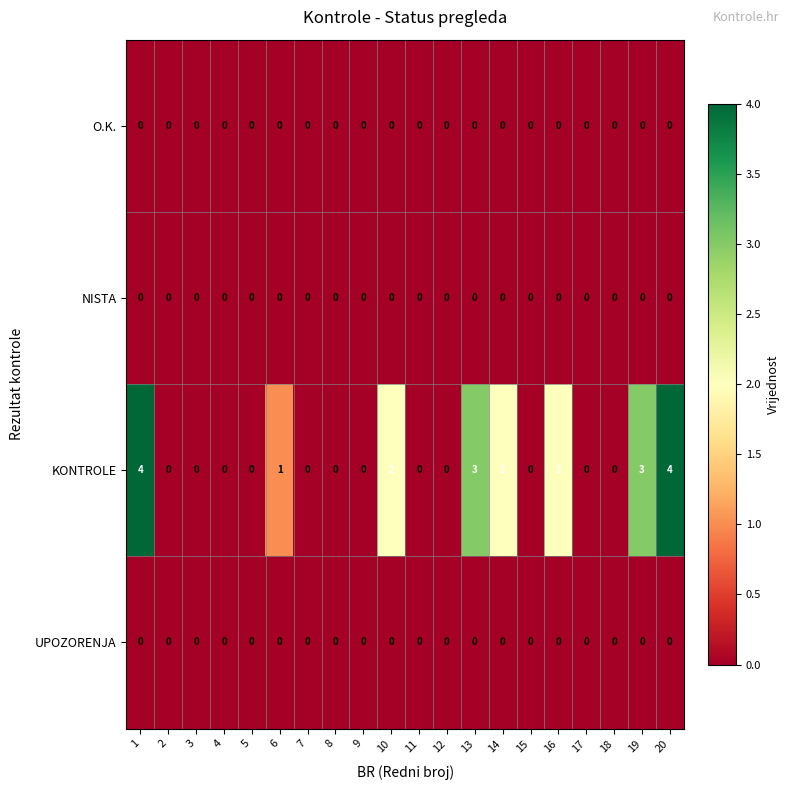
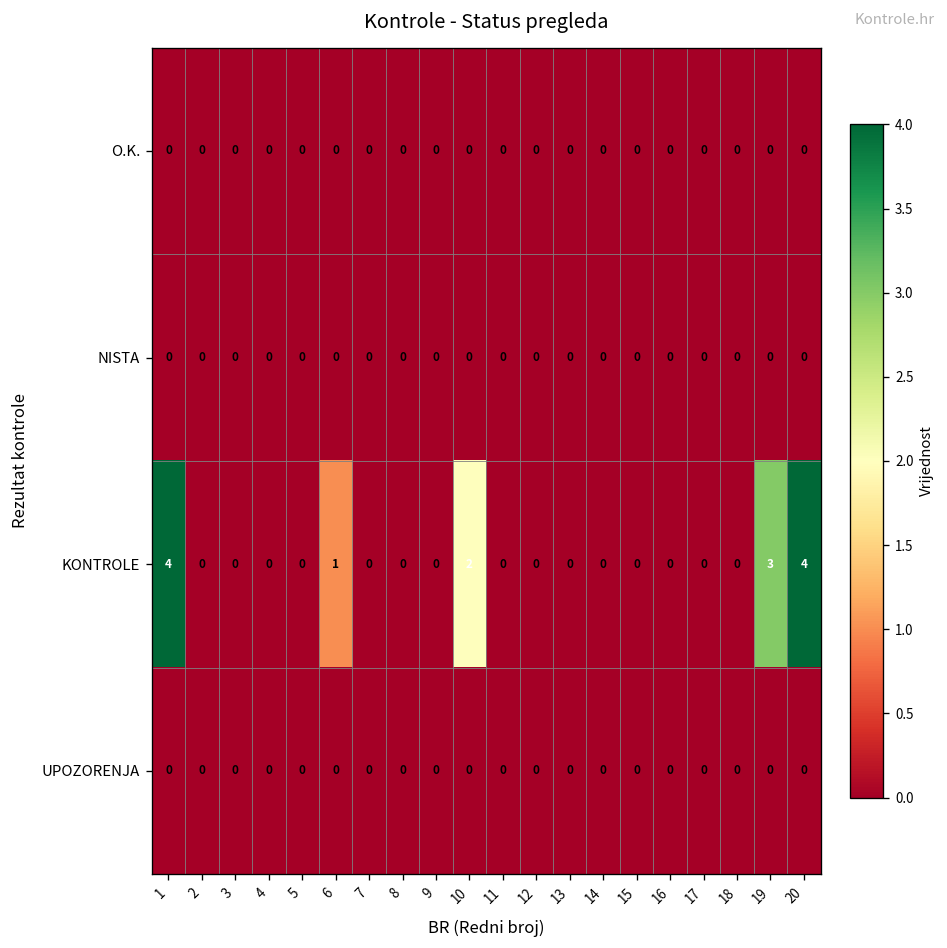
KONTROLE, 13: 3 -> 0
KONTROLE, 14: 2 -> 0
KONTROLE, 16: 2 -> 0
